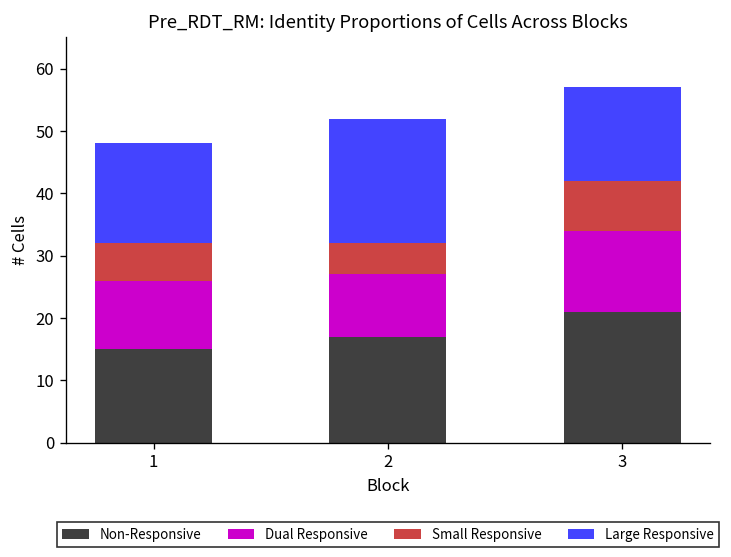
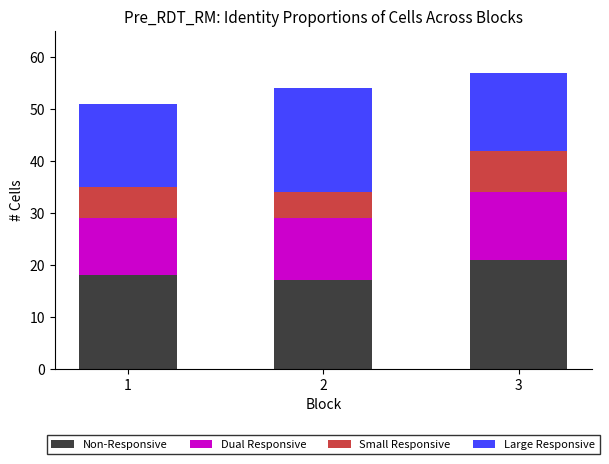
Non-Responsive, 1: 15 -> 18
Dual Responsive, 2: 10 -> 12
